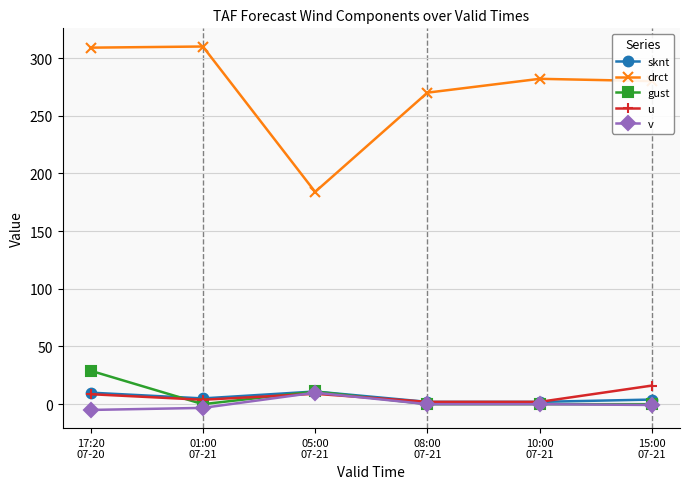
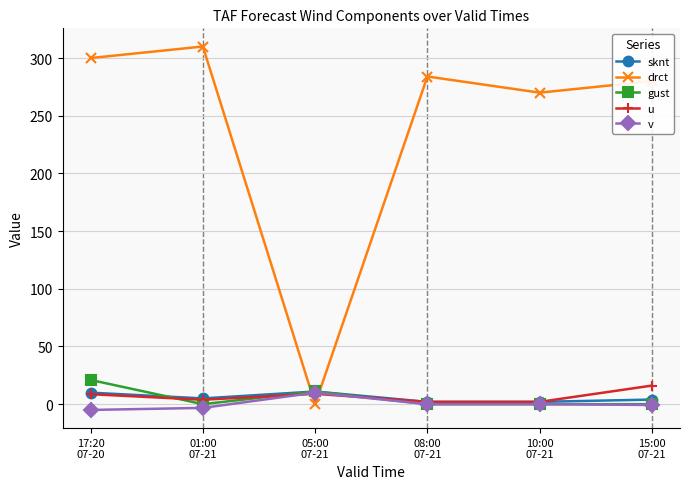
drct, 17:20 07-20: 309 -> 300
gust, 17:20 07-20: 29 -> 21
drct, 05:00 07-21: 184 -> 0
drct, 08:00 07-21: 270 -> 284
drct, 10:00 07-21: 282 -> 270
